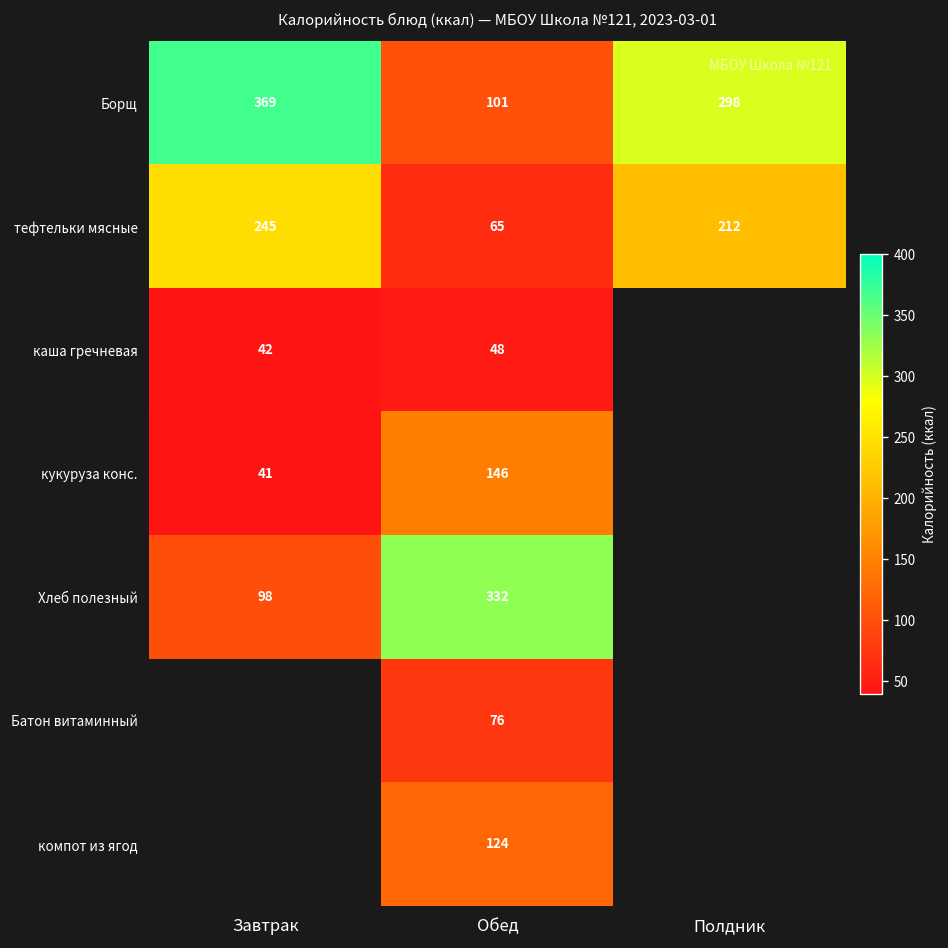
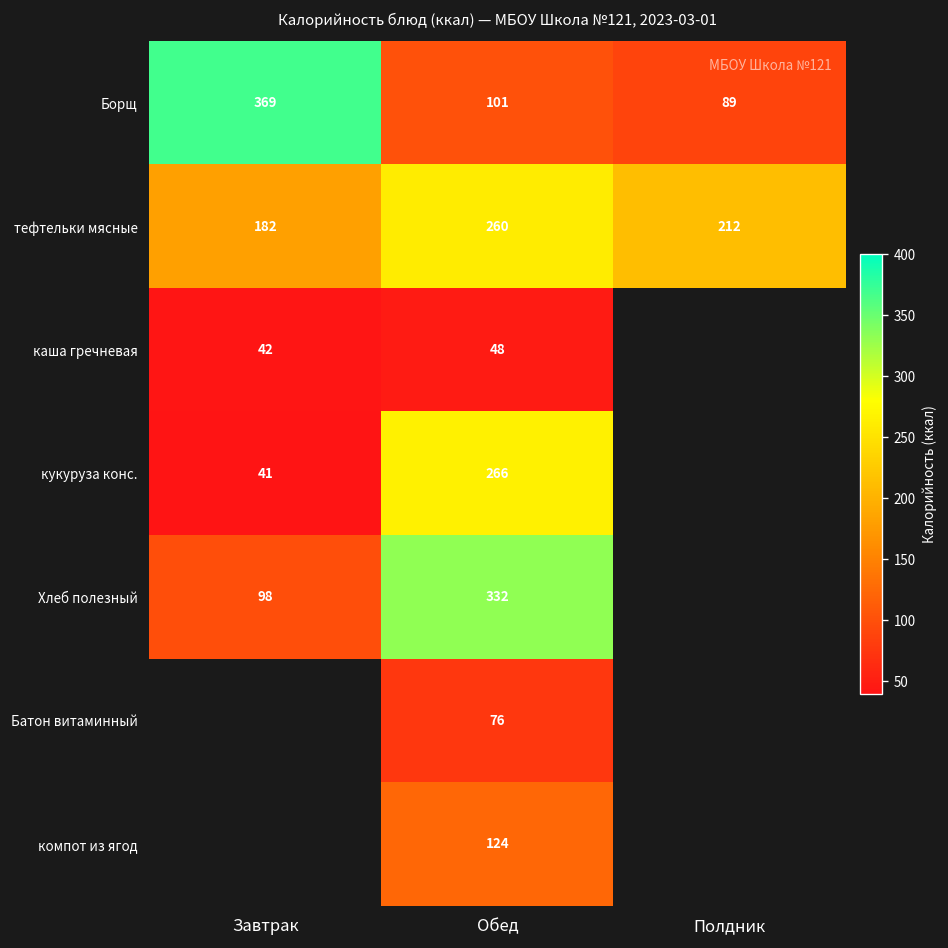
Борщ, Полдник: 298 -> 89
тефтельки мясные, Завтрак: 245 -> 182
тефтельки мясные, Обед: 65 -> 260
кукуруза конс., Обед: 146 -> 266
